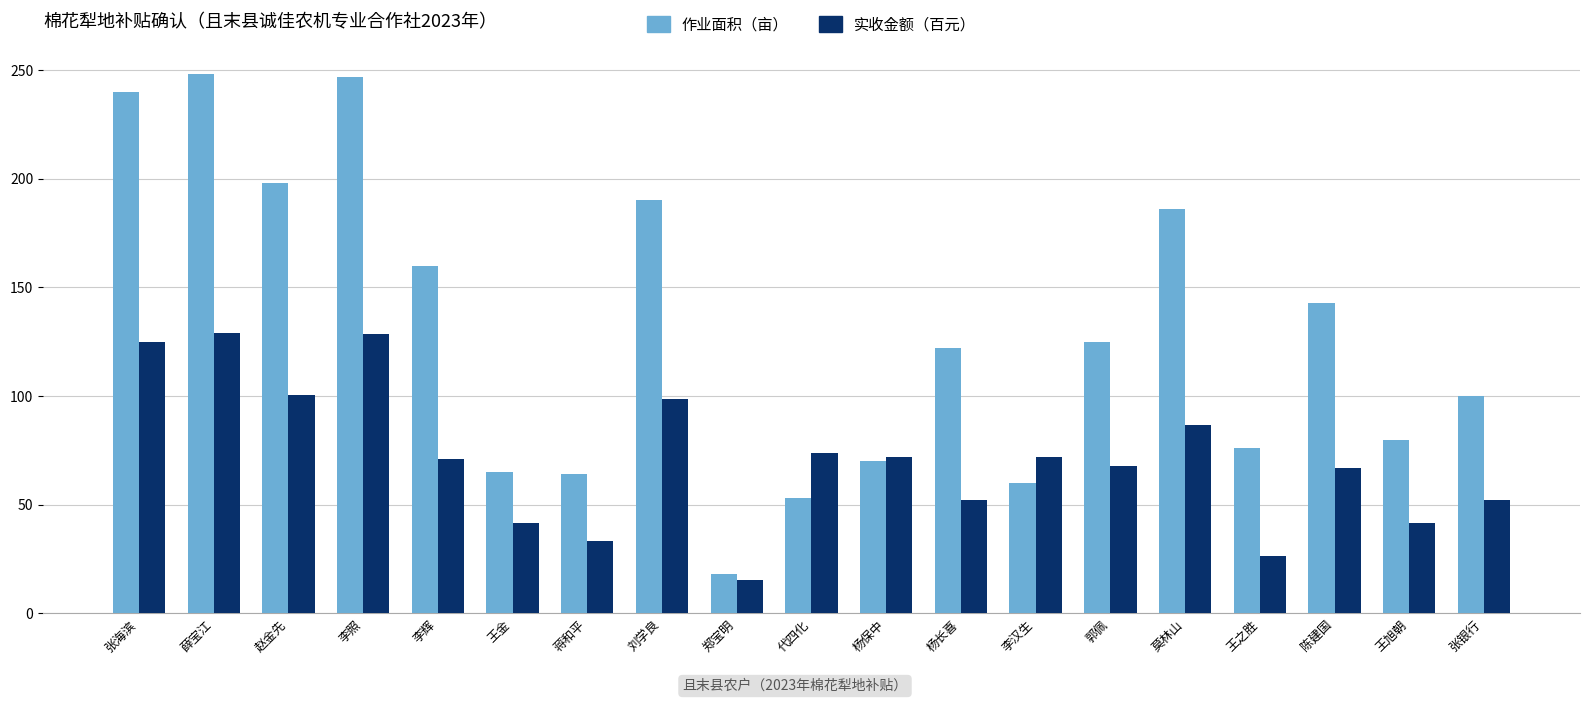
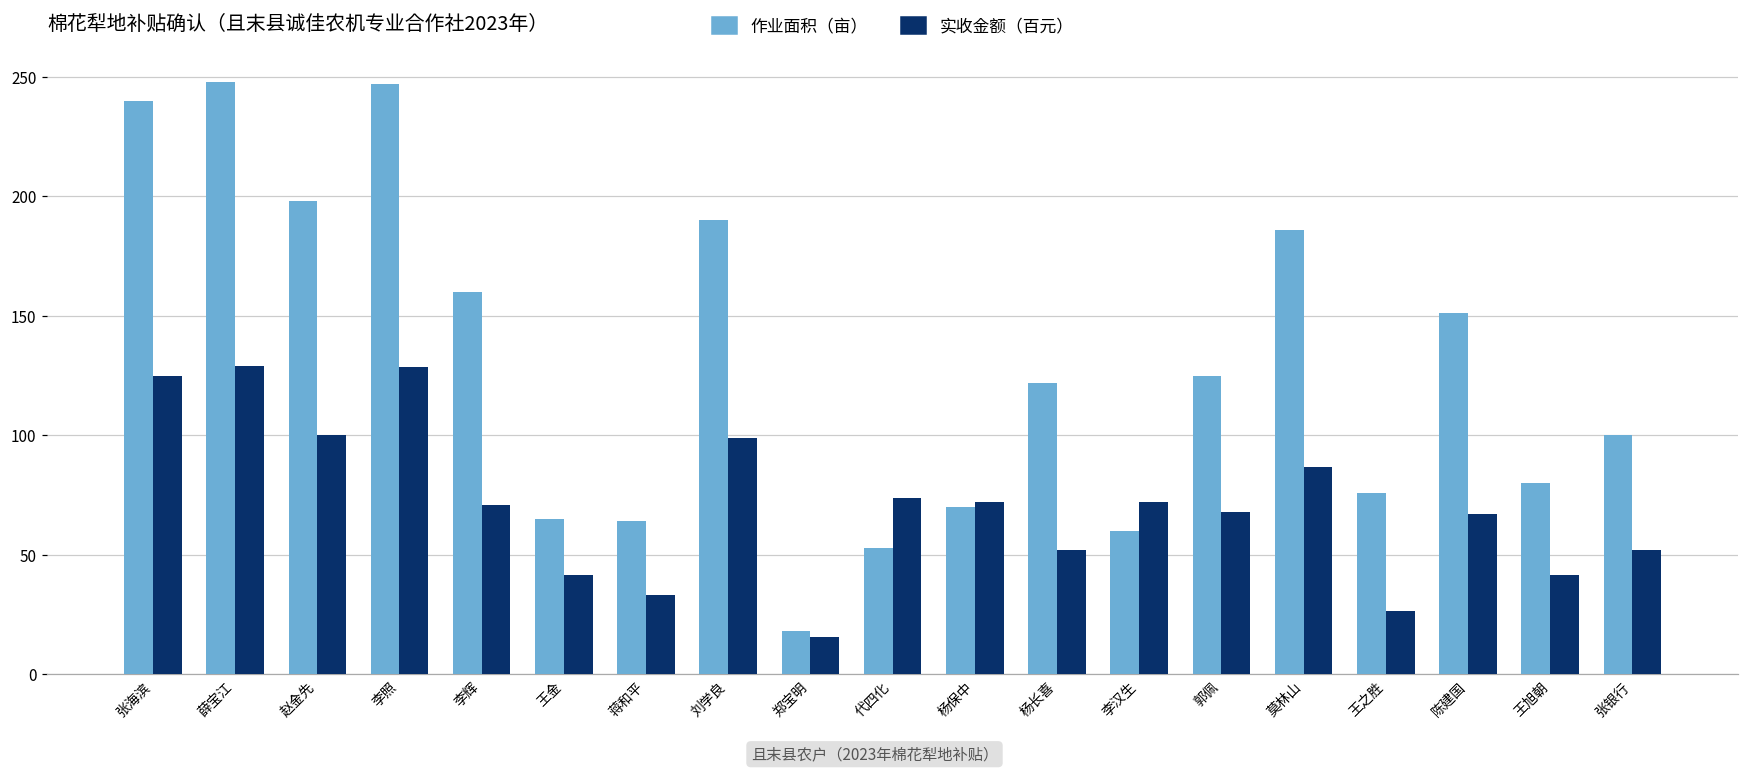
作业面积（亩）, 陈建国: 143 -> 151
